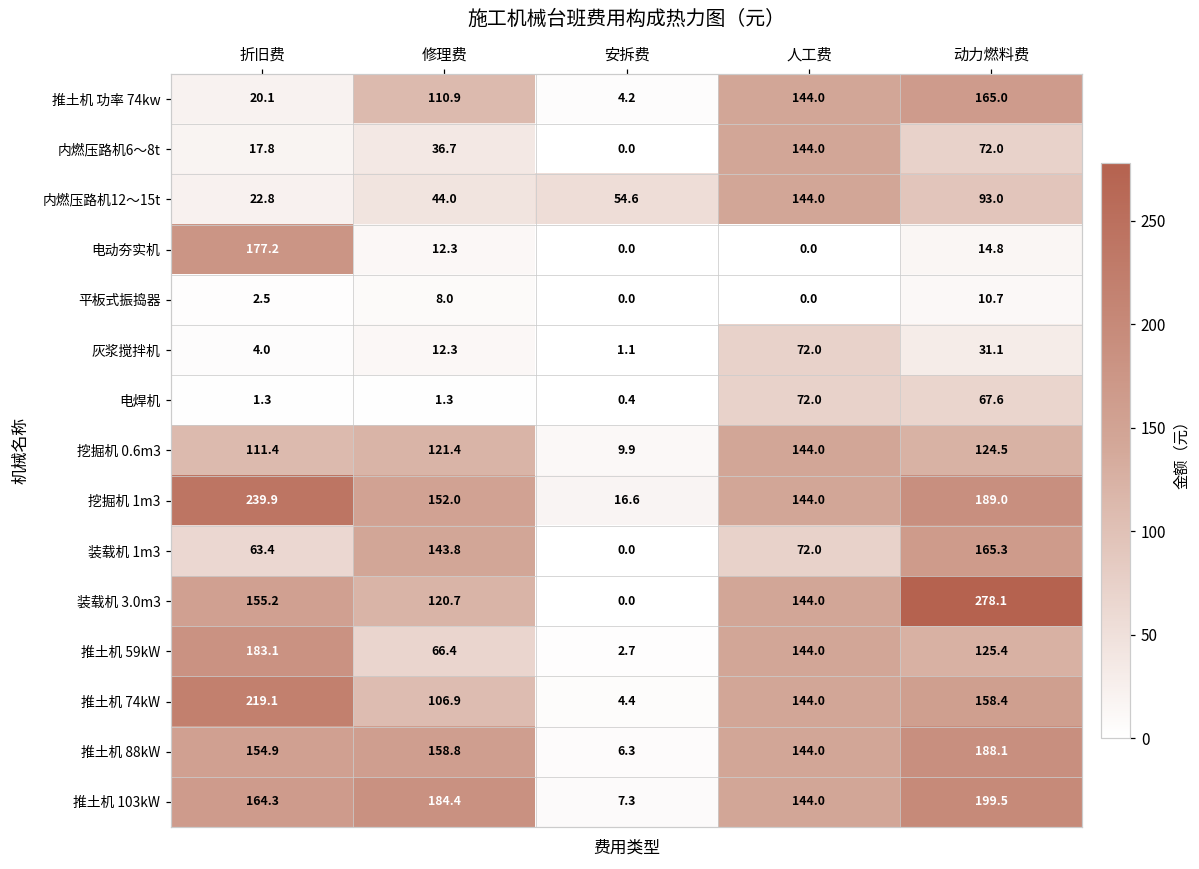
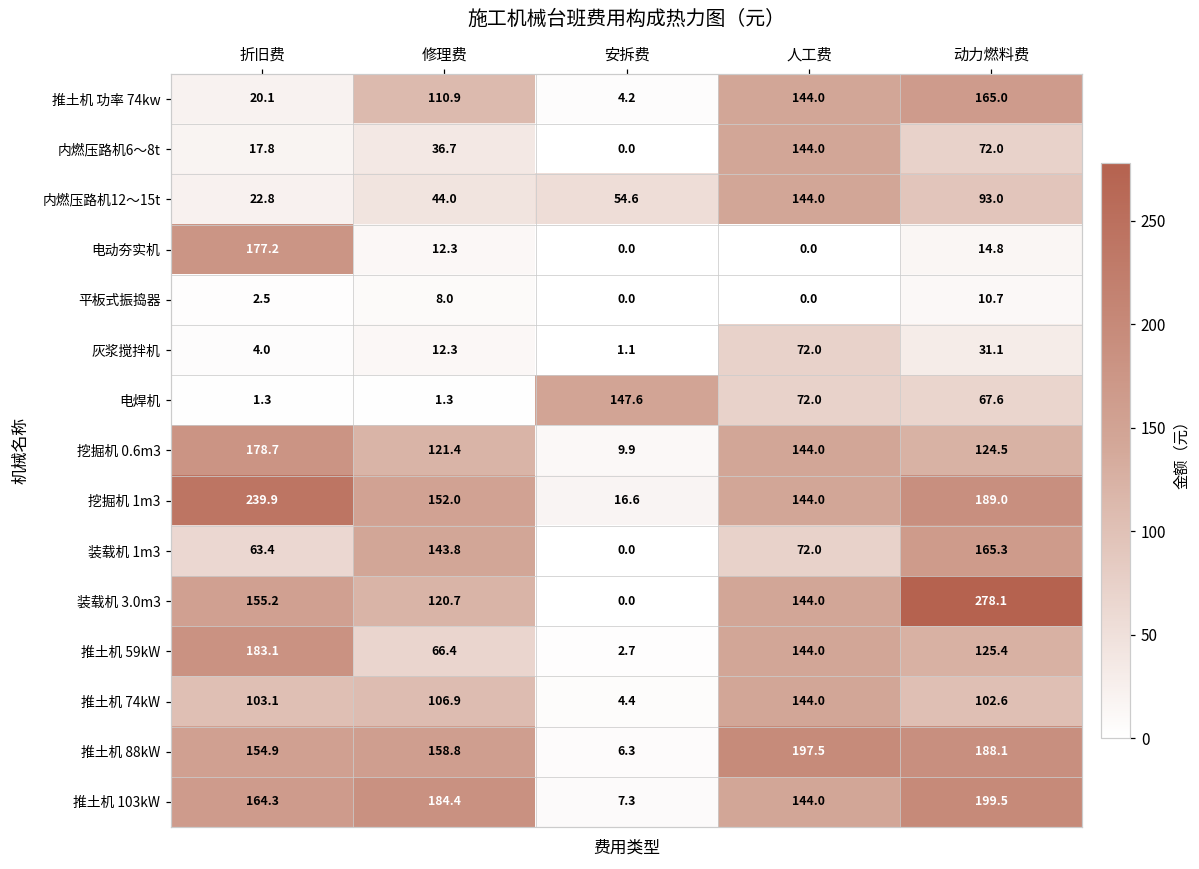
电焊机, 安拆费: 0.4 -> 147.6
挖掘机 0.6m3, 折旧费: 111.4 -> 178.7
推土机 74kW, 折旧费: 219.1 -> 103.1
推土机 74kW, 动力燃料费: 158.4 -> 102.6
推土机 88kW, 人工费: 144.0 -> 197.5
